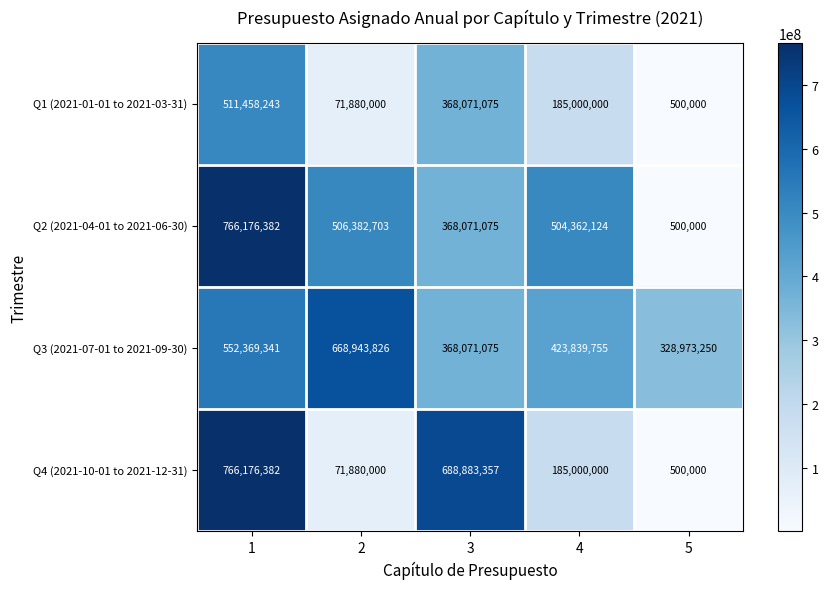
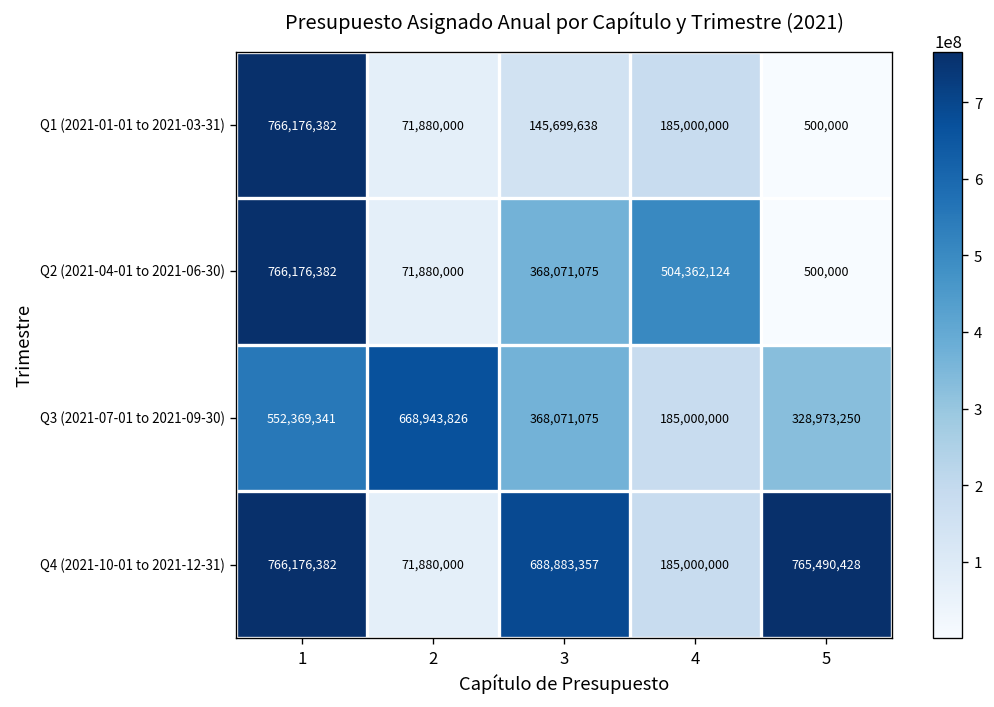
Q1 (2021-01-01 to 2021-03-31), 1: 511,458,243 -> 766,176,382
Q1 (2021-01-01 to 2021-03-31), 3: 368,071,075 -> 145,699,638
Q2 (2021-04-01 to 2021-06-30), 2: 506,382,703 -> 71,880,000
Q3 (2021-07-01 to 2021-09-30), 4: 423,839,755 -> 185,000,000
Q4 (2021-10-01 to 2021-12-31), 5: 500,000 -> 765,490,428
